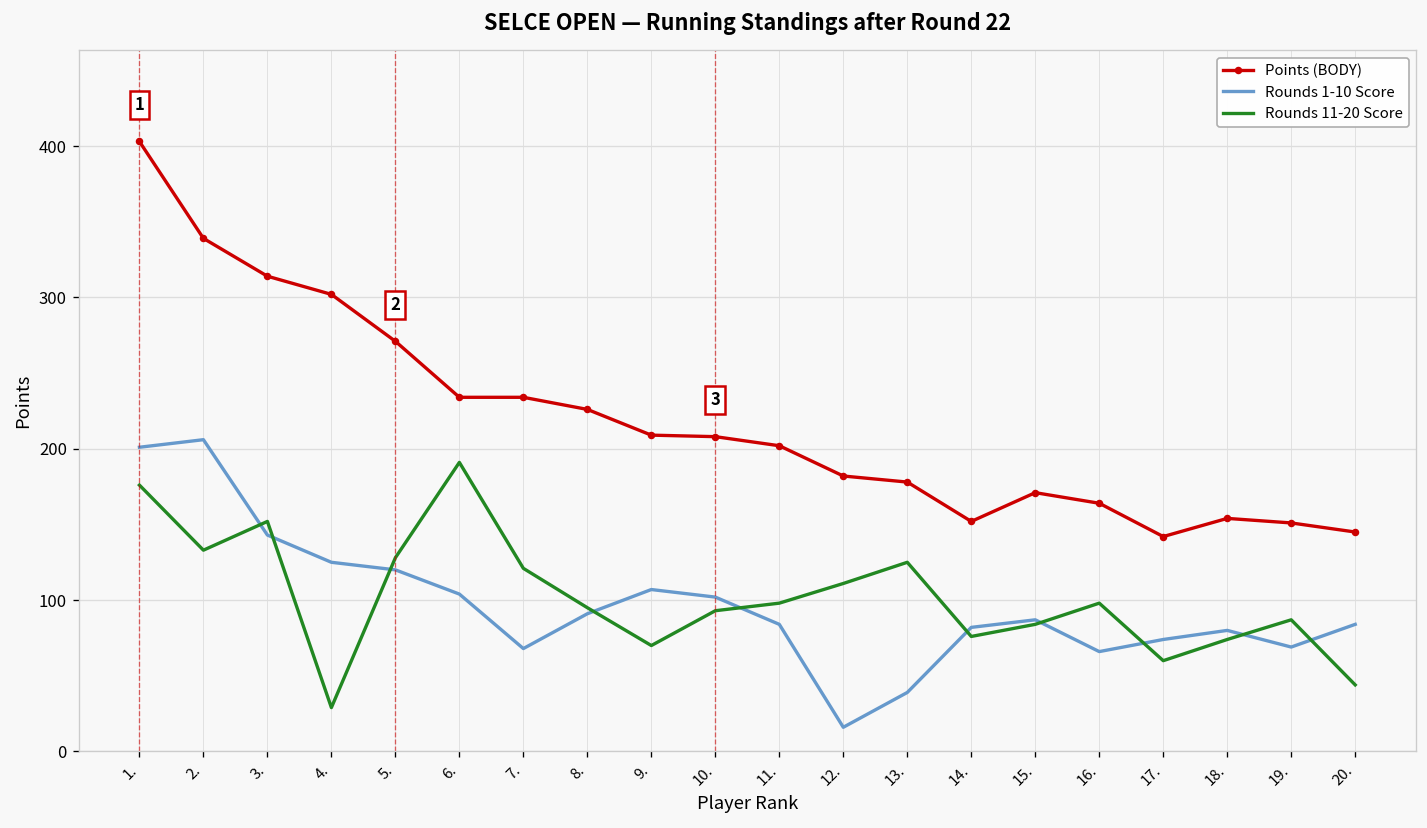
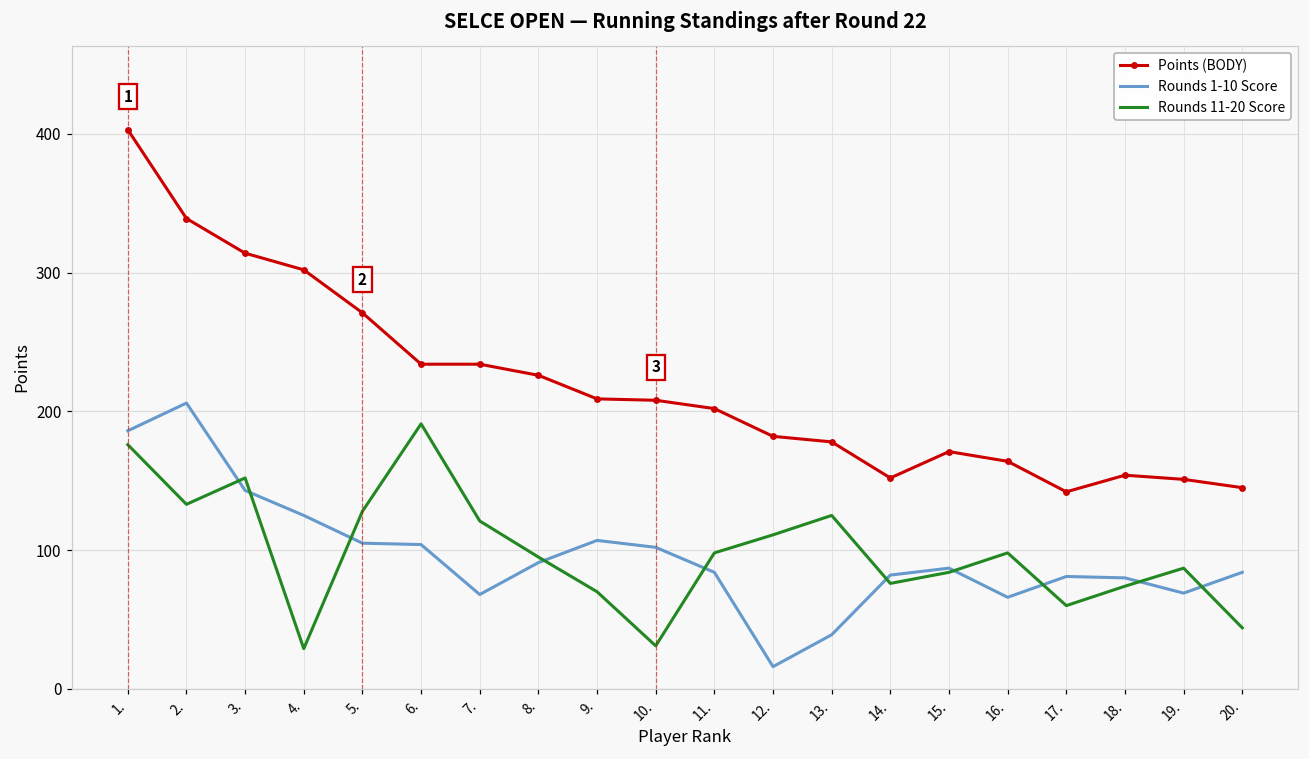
Rounds 1-10 Score, 1.: 201 -> 186
Rounds 1-10 Score, 5.: 120 -> 105
Rounds 11-20 Score, 10.: 93 -> 31
Rounds 1-10 Score, 17.: 74 -> 81
